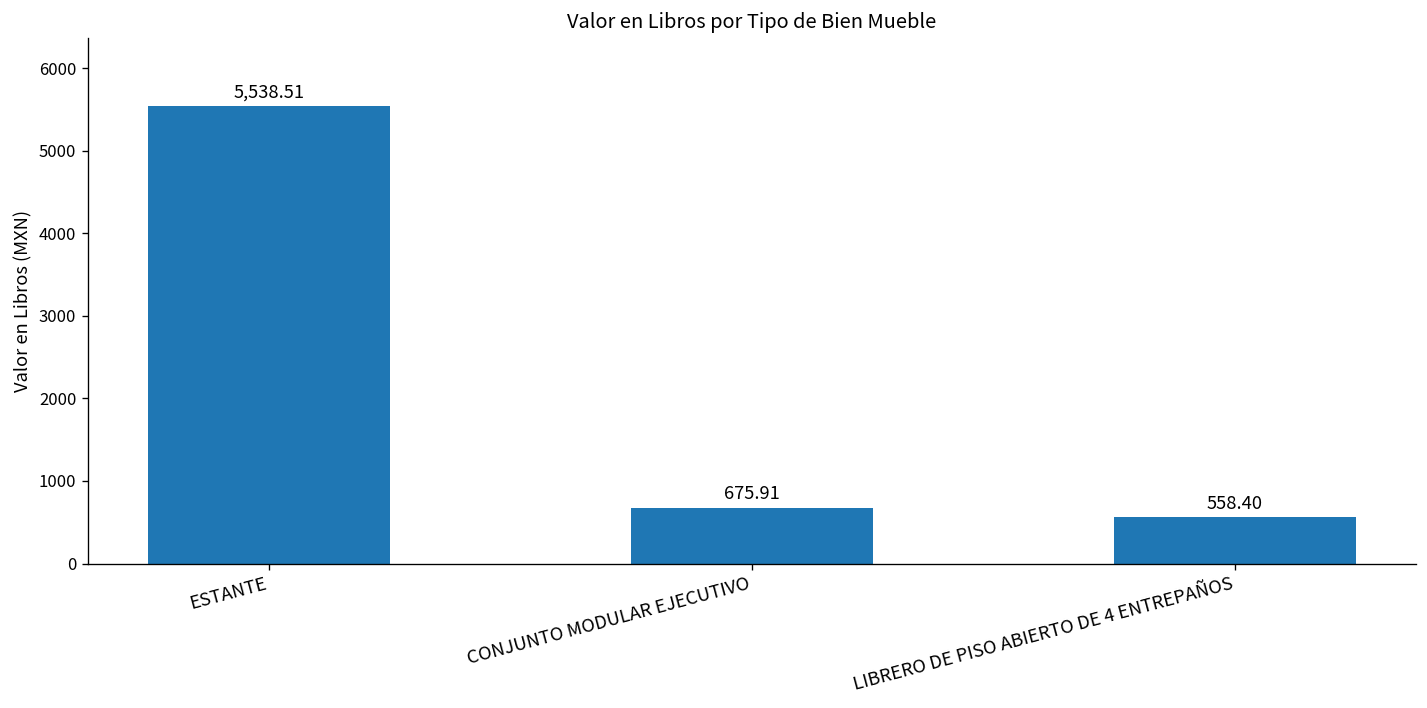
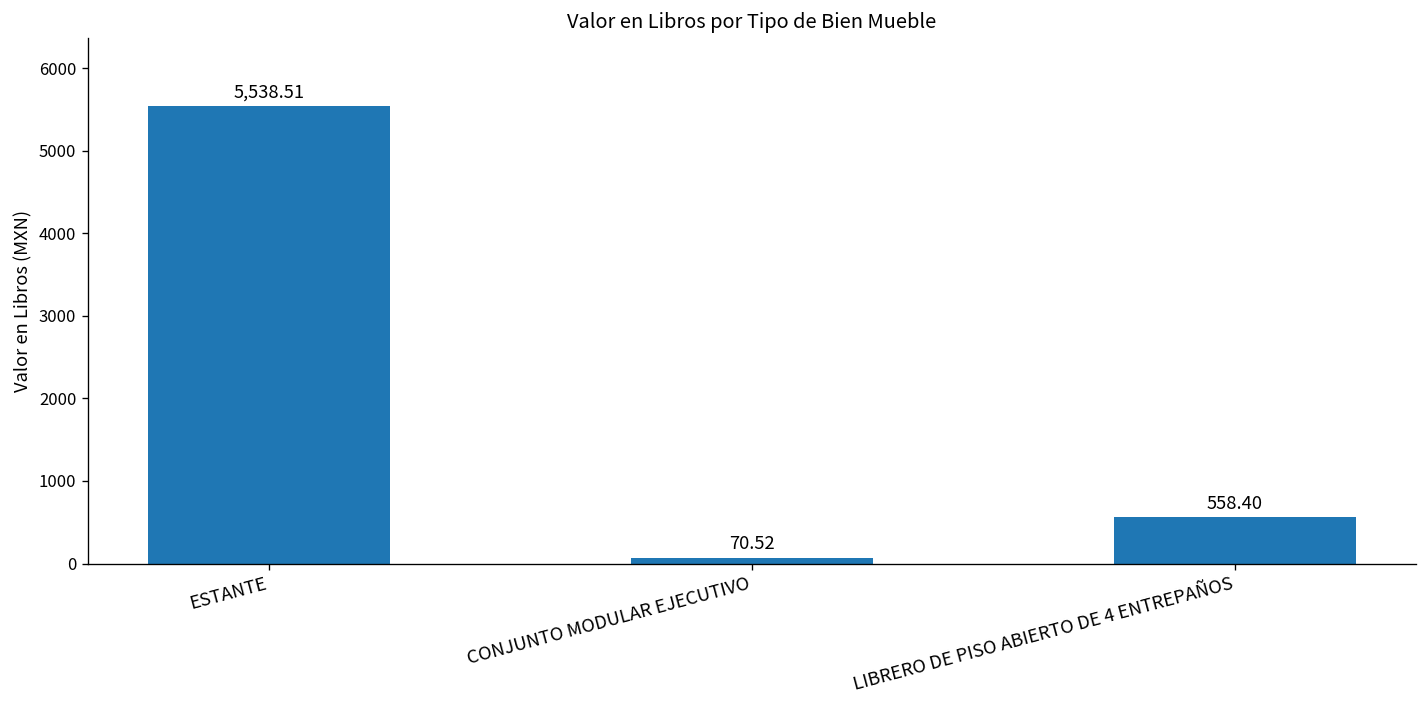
CONJUNTO MODULAR EJECUTIVO: 675.91 -> 70.52
